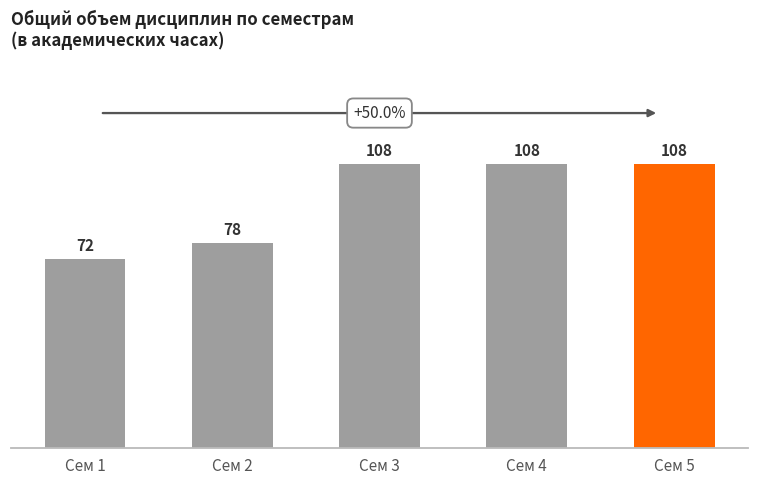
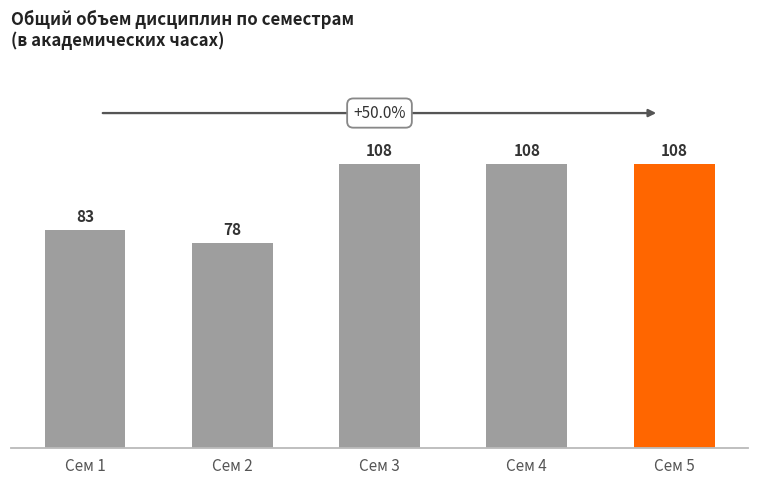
Сем 1: 72 -> 83
